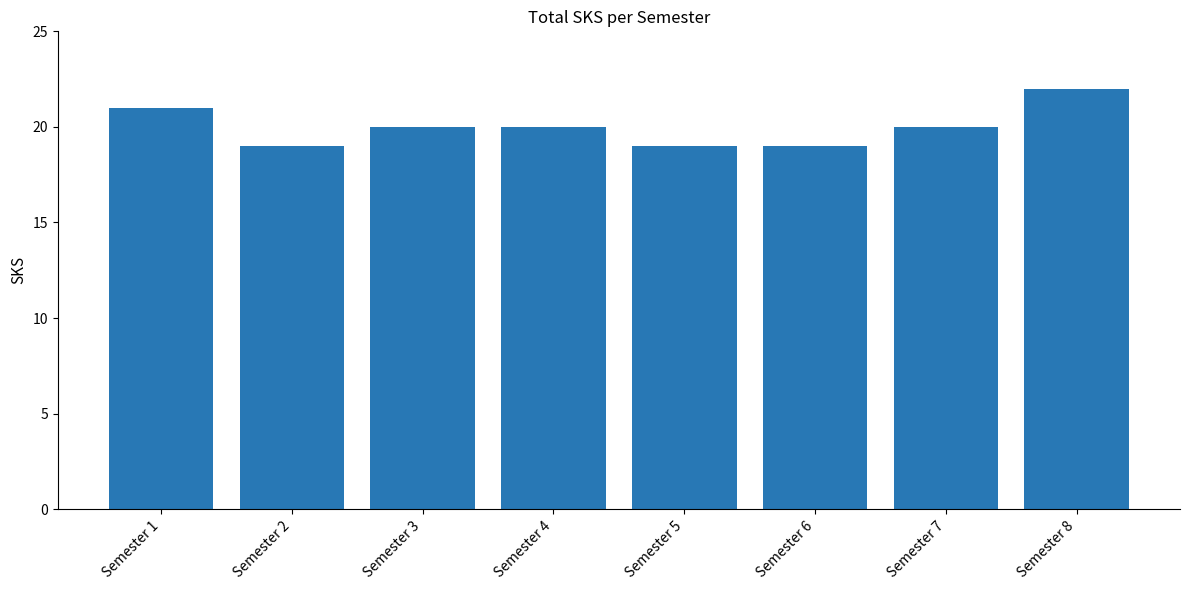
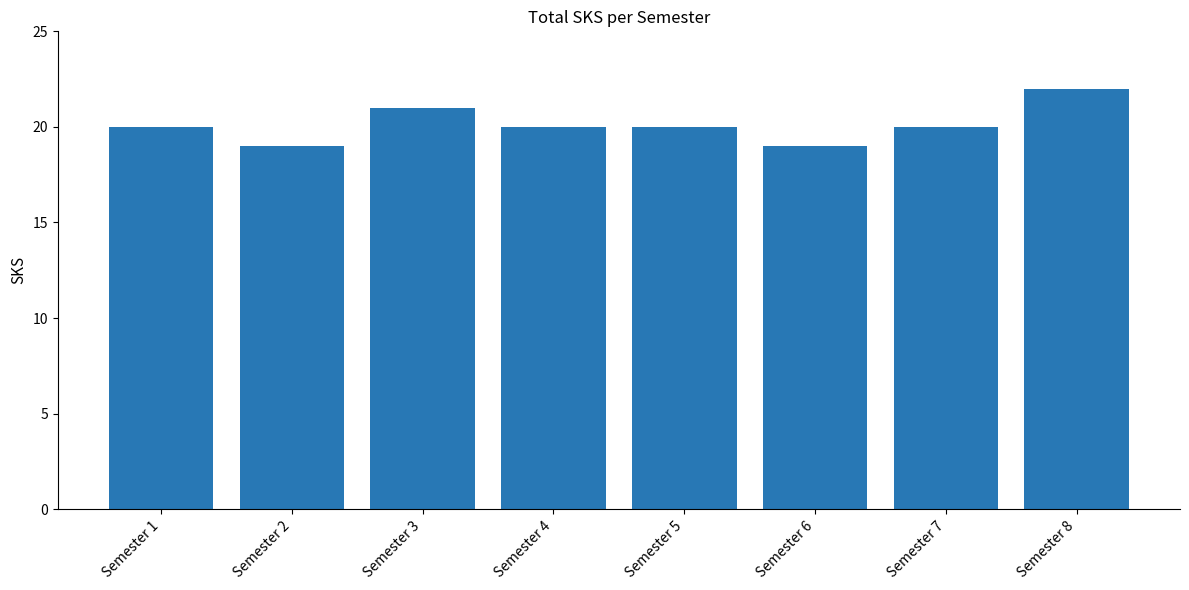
Semester 1: 21 -> 20
Semester 3: 20 -> 21
Semester 5: 19 -> 20
